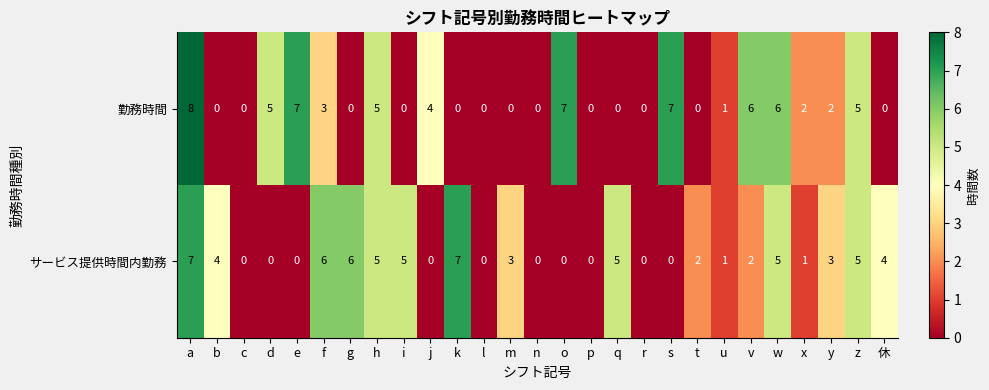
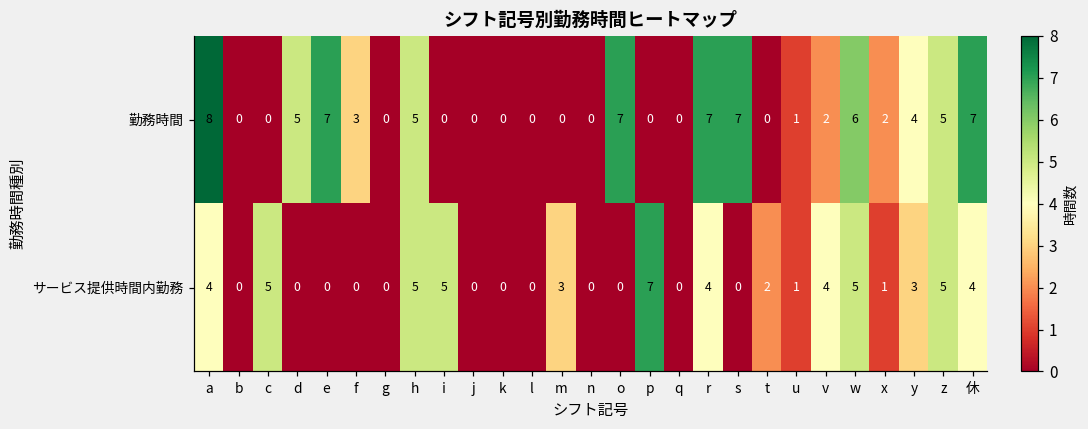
勤務時間, j: 4 -> 0
勤務時間, r: 0 -> 7
勤務時間, v: 6 -> 2
勤務時間, y: 2 -> 4
勤務時間, 休: 0 -> 7
サービス提供時間内勤務, a: 7 -> 4
サービス提供時間内勤務, b: 4 -> 0
サービス提供時間内勤務, c: 0 -> 5
サービス提供時間内勤務, f: 6 -> 0
サービス提供時間内勤務, g: 6 -> 0
サービス提供時間内勤務, k: 7 -> 0
サービス提供時間内勤務, p: 0 -> 7
サービス提供時間内勤務, q: 5 -> 0
サービス提供時間内勤務, r: 0 -> 4
サービス提供時間内勤務, v: 2 -> 4
